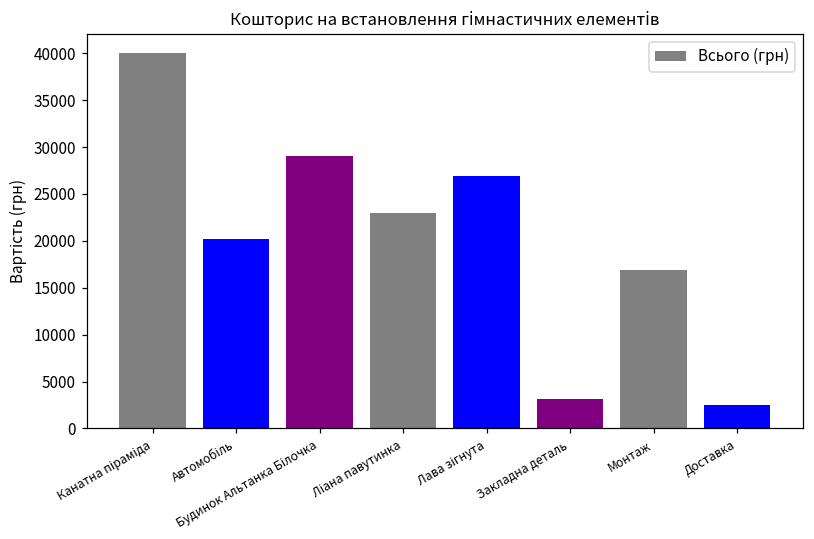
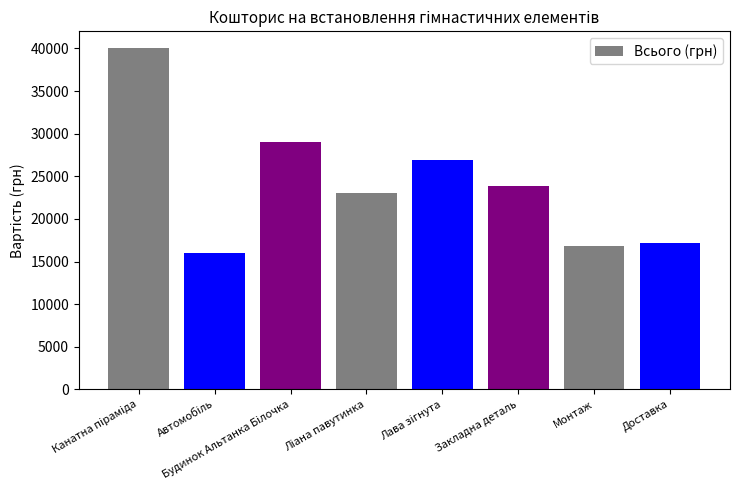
Автомобіль: 20000 -> 16000
Закладна деталь: 3000 -> 24000
Доставка: 3000 -> 17000
